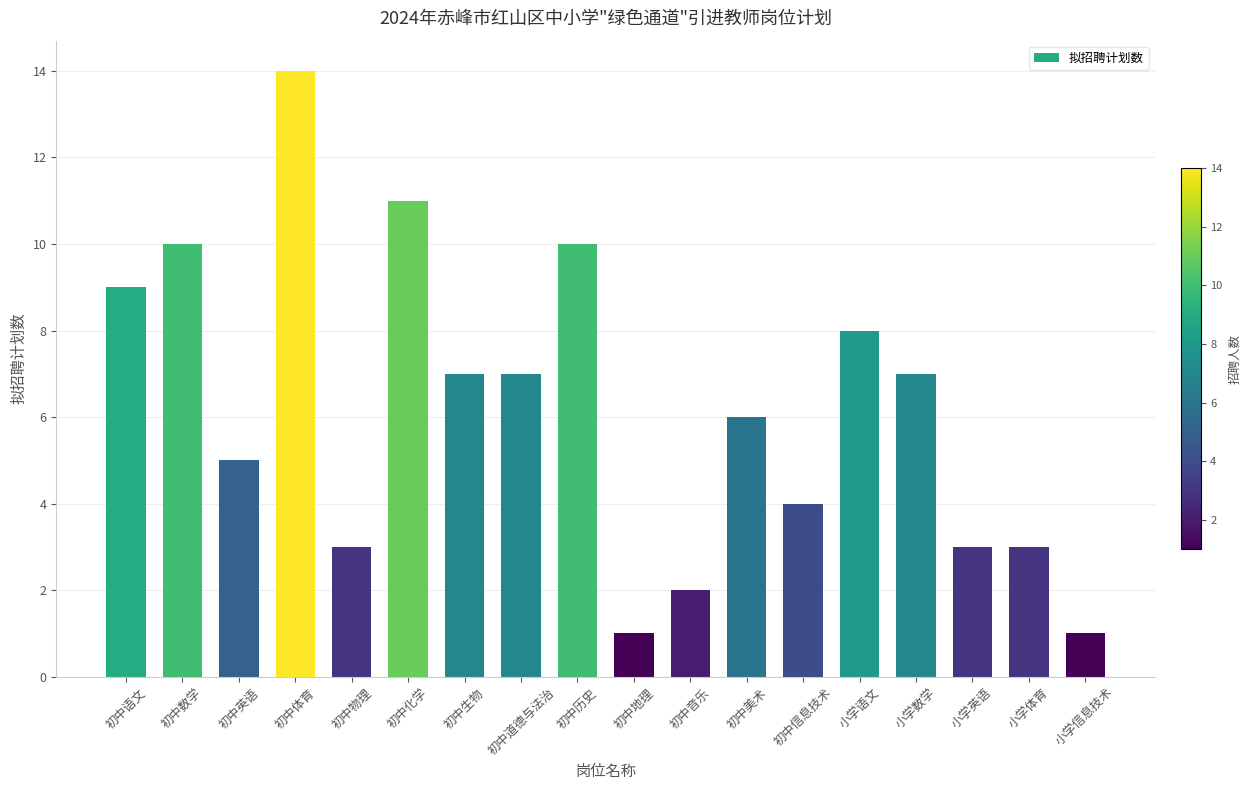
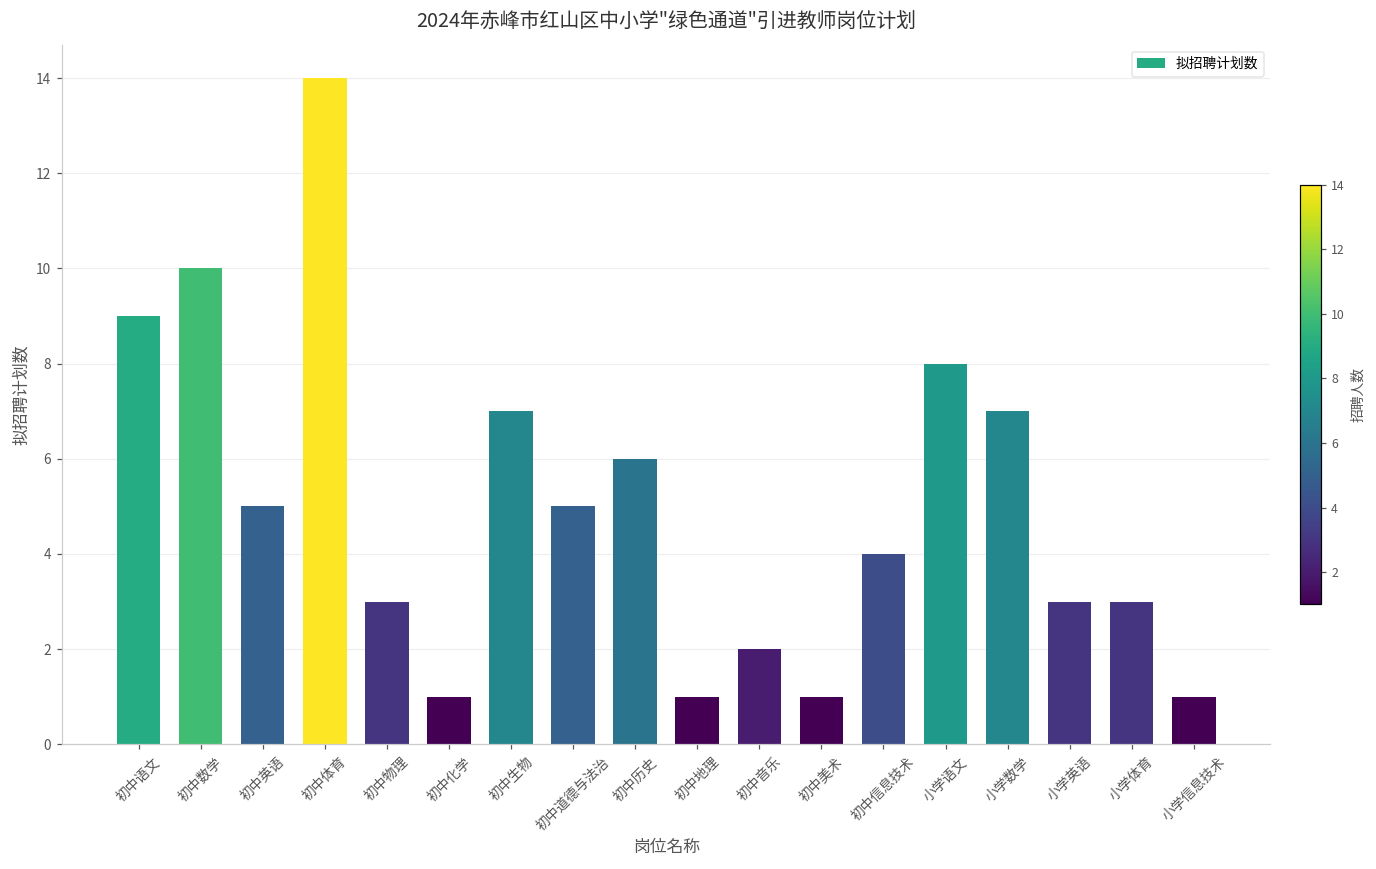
初中化学: 11 -> 1
初中道德与法治: 7 -> 5
初中历史: 10 -> 6
初中美术: 6 -> 1
